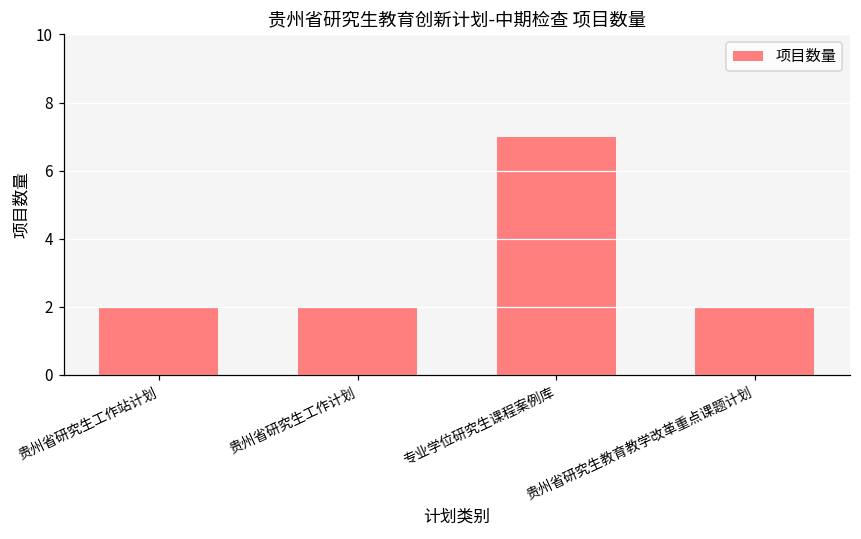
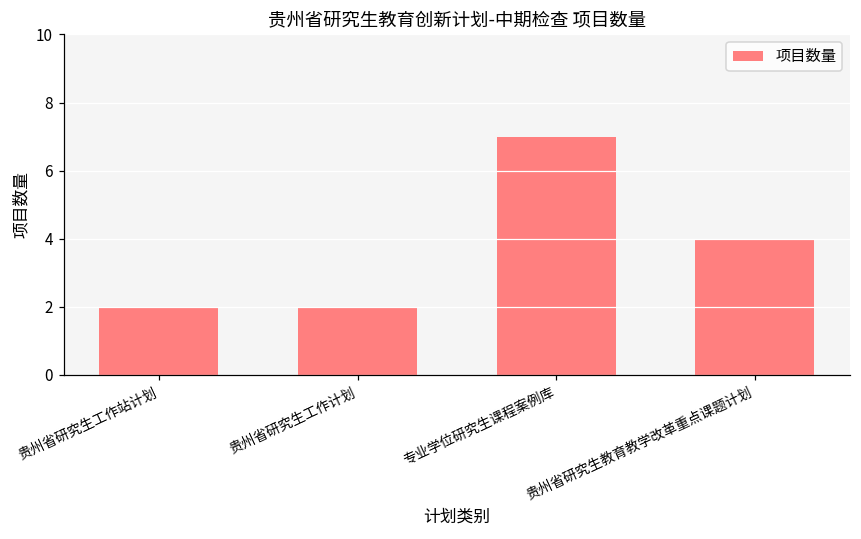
贵州省研究生教育教学改革重点课题计划: 2 -> 4
